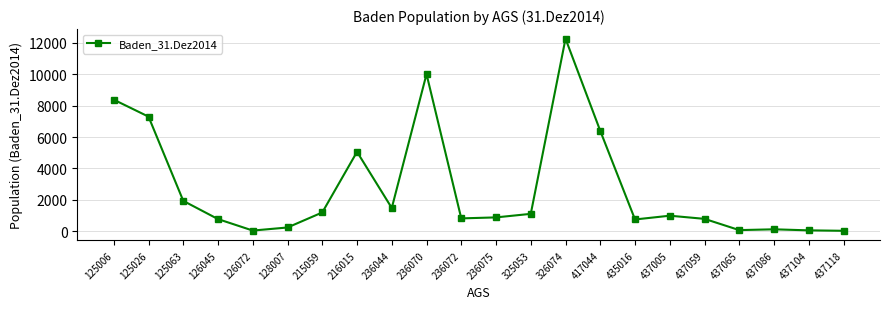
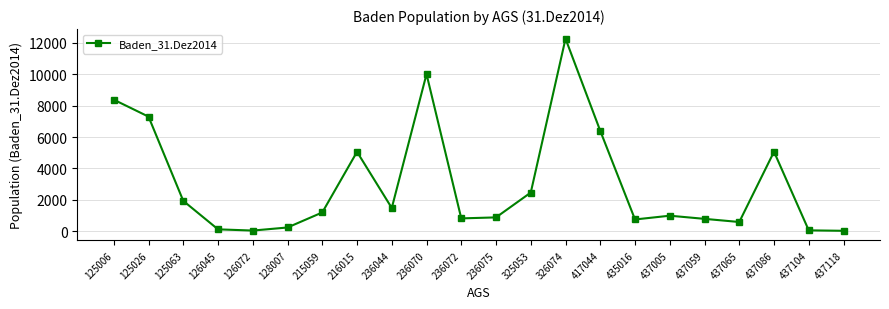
126045: 800 -> 100
325053: 1100 -> 2500
437065: 100 -> 600
437086: 100 -> 5100
